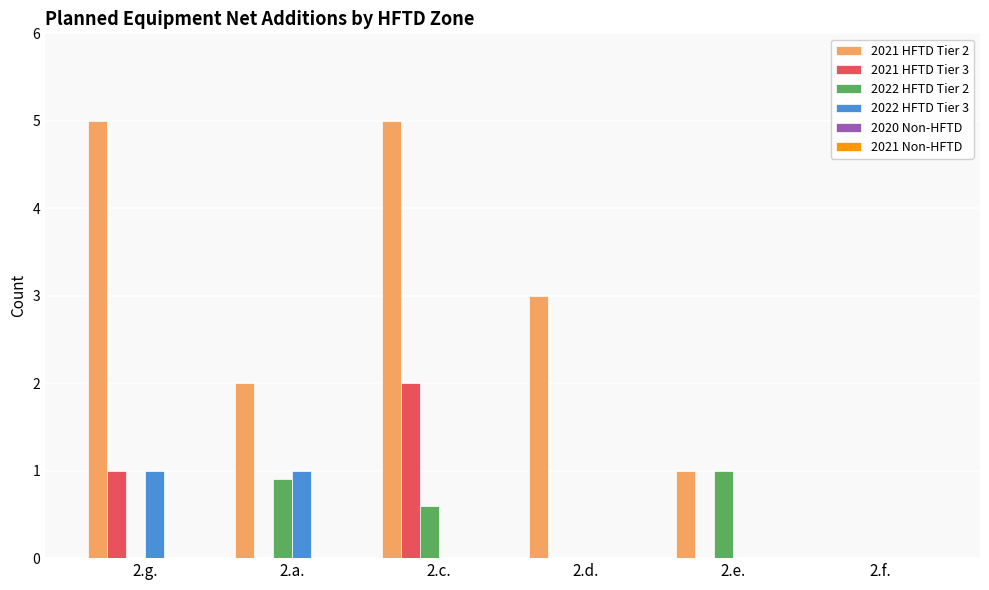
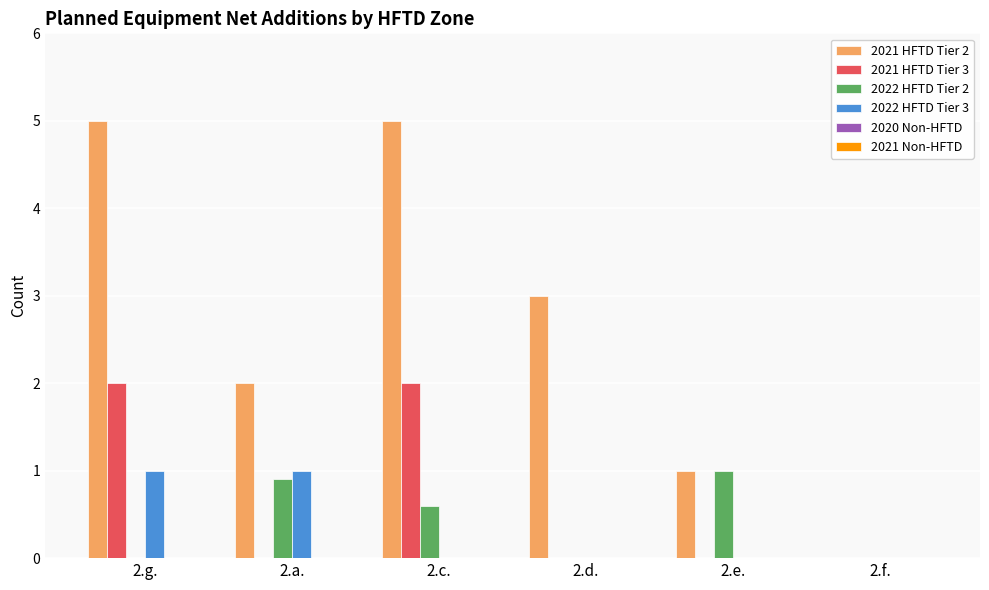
2021 HFTD Tier 3, 2.g.: 1 -> 2
